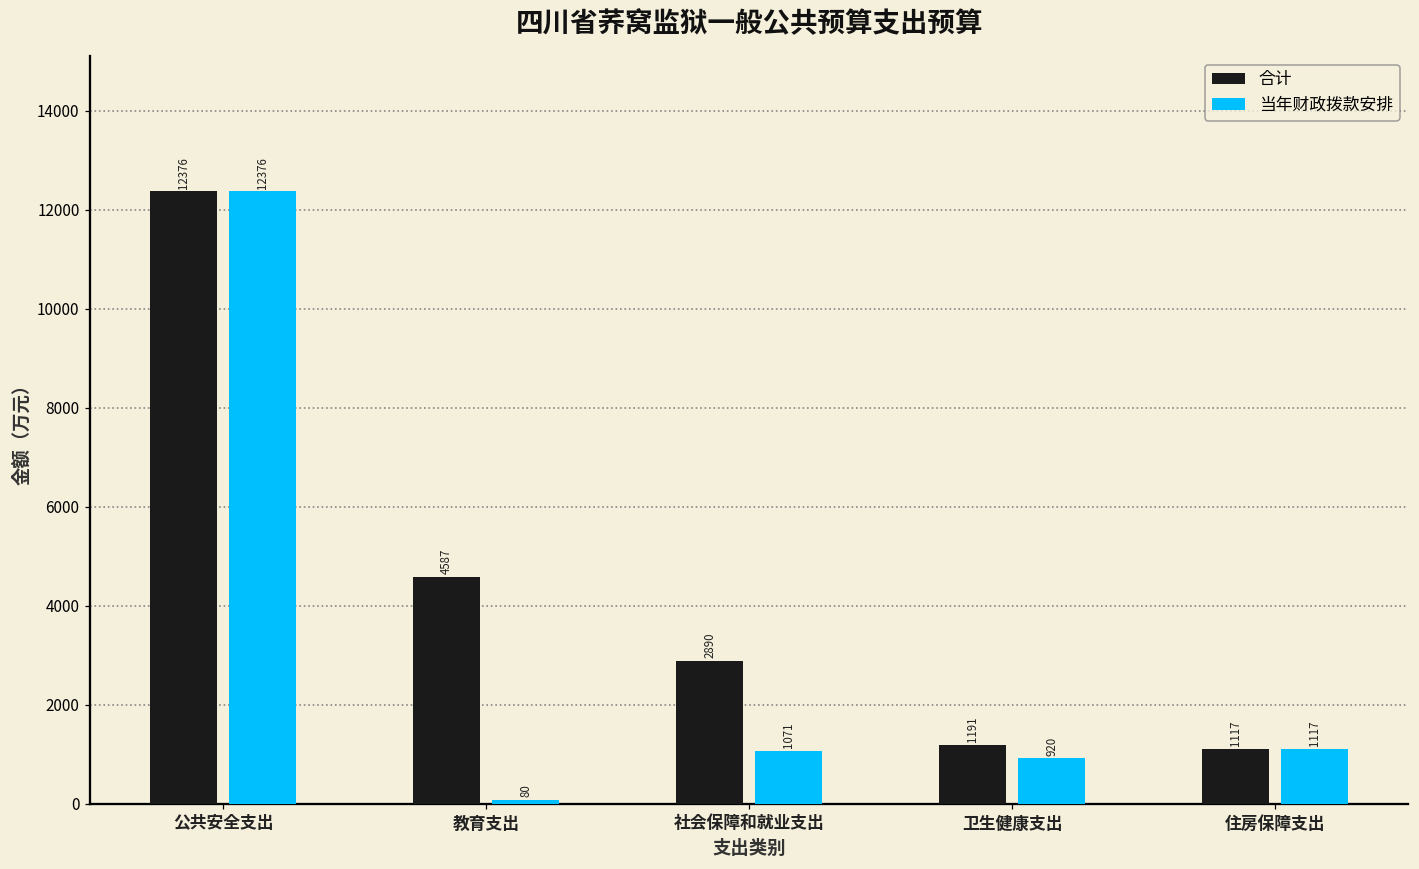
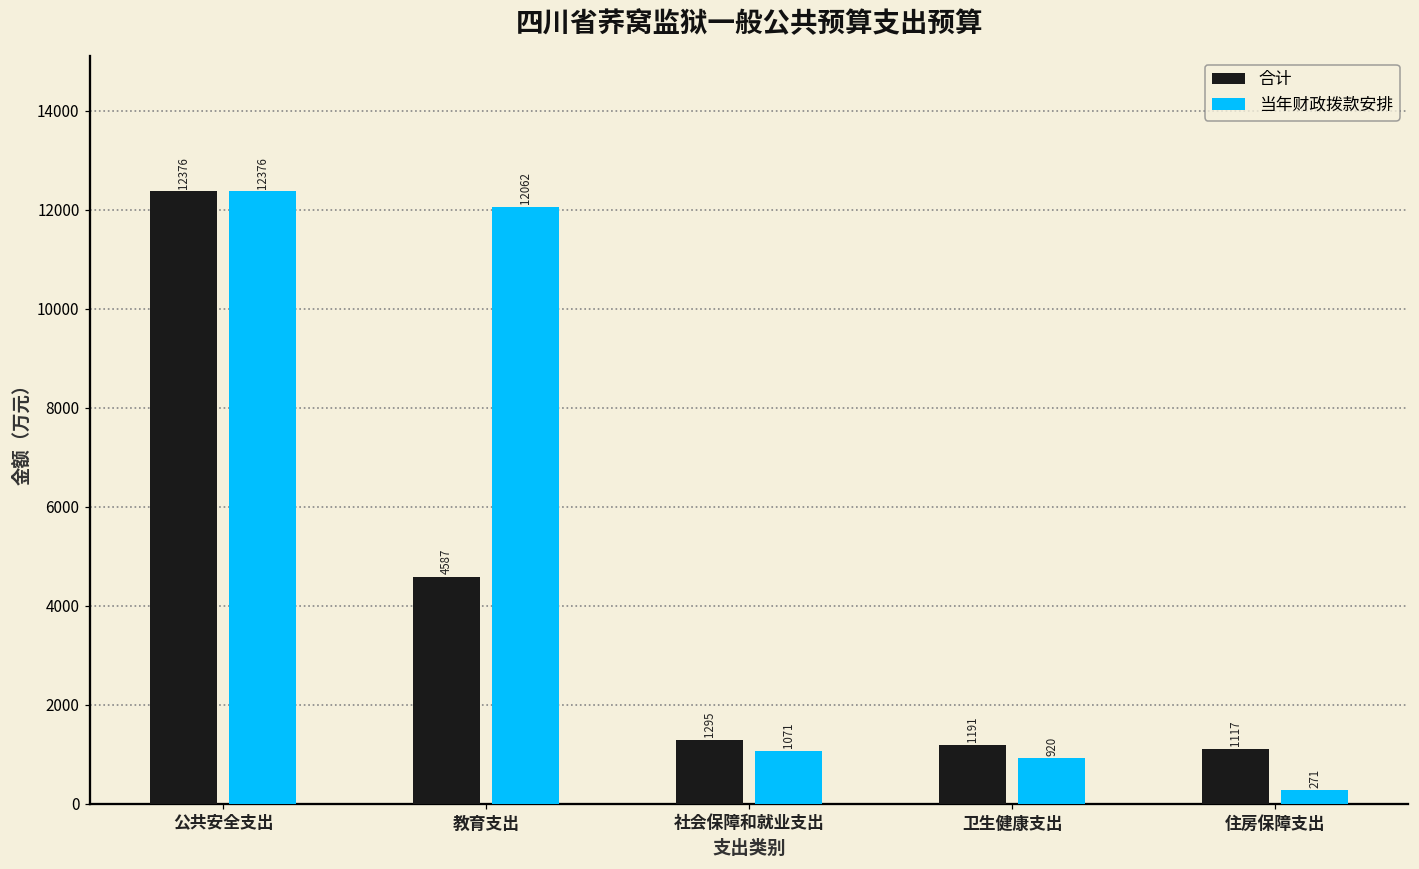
当年财政拨款安排, 教育支出: 80 -> 12062
合计, 社会保障和就业支出: 2890 -> 1295
当年财政拨款安排, 住房保障支出: 1117 -> 271
